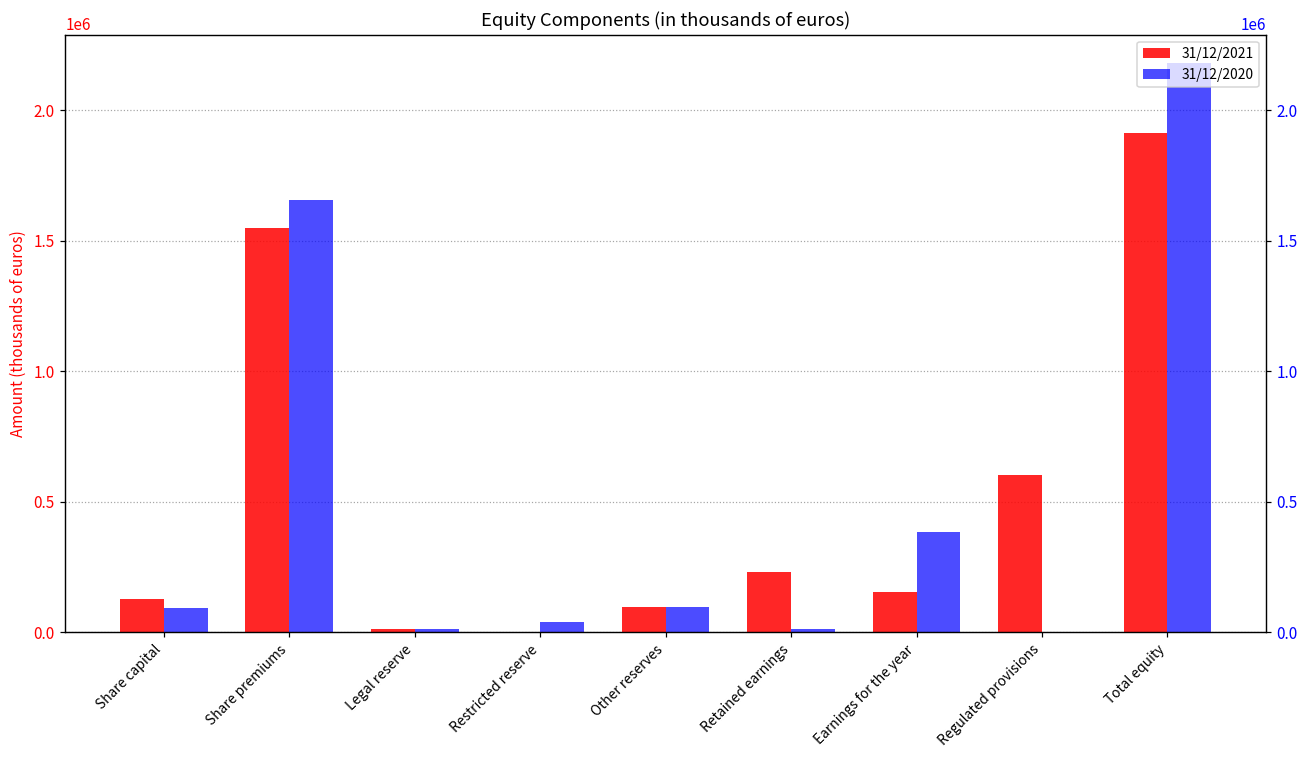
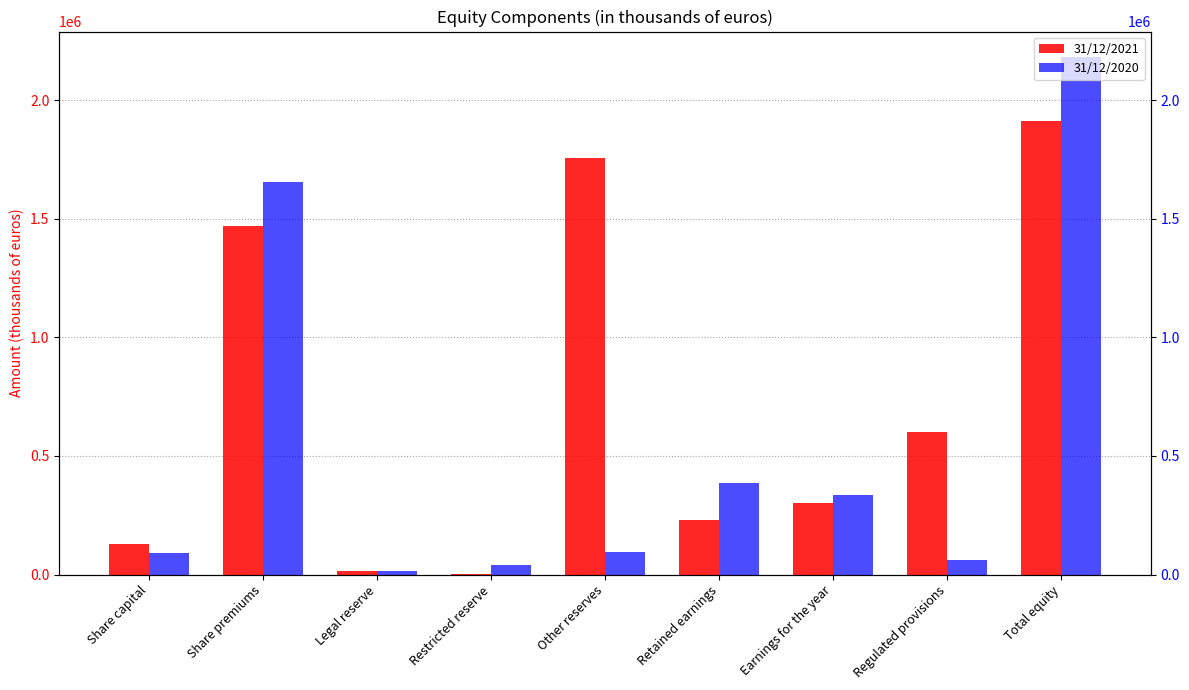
31/12/2021, Share premiums: 1550000 -> 1470000
31/12/2021, Other reserves: 90000 -> 1760000
31/12/2020, Retained earnings: 10000 -> 390000
31/12/2021, Earnings for the year: 150000 -> 300000
31/12/2020, Earnings for the year: 380000 -> 340000
31/12/2020, Regulated provisions: 0 -> 60000
